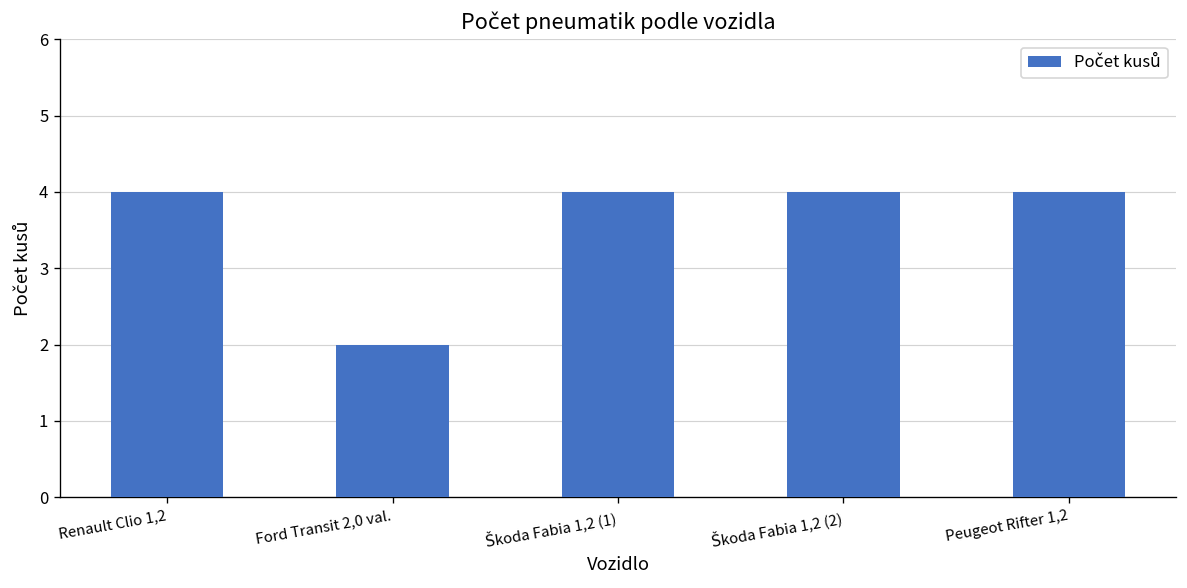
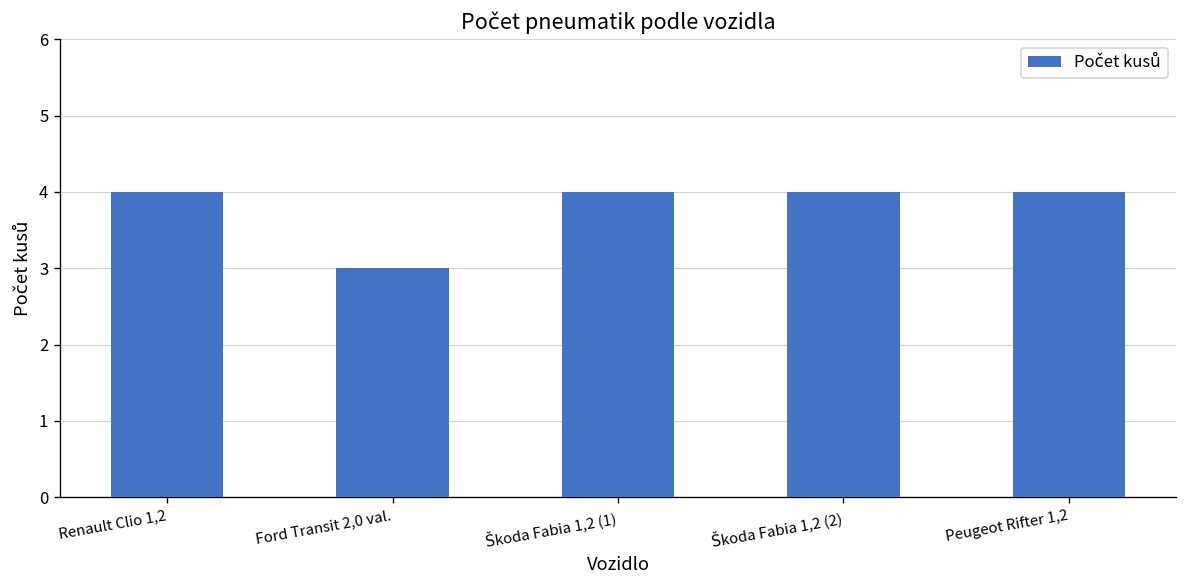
Ford Transit 2,0 val.: 2 -> 3
